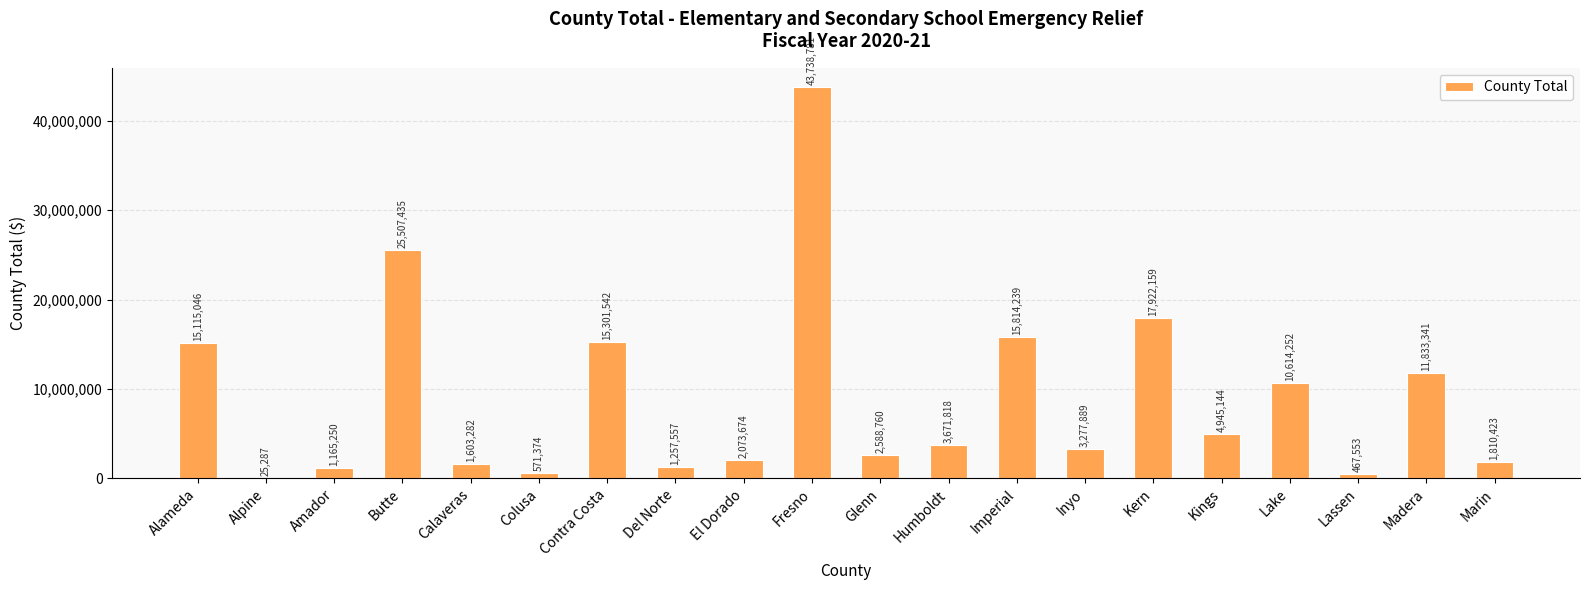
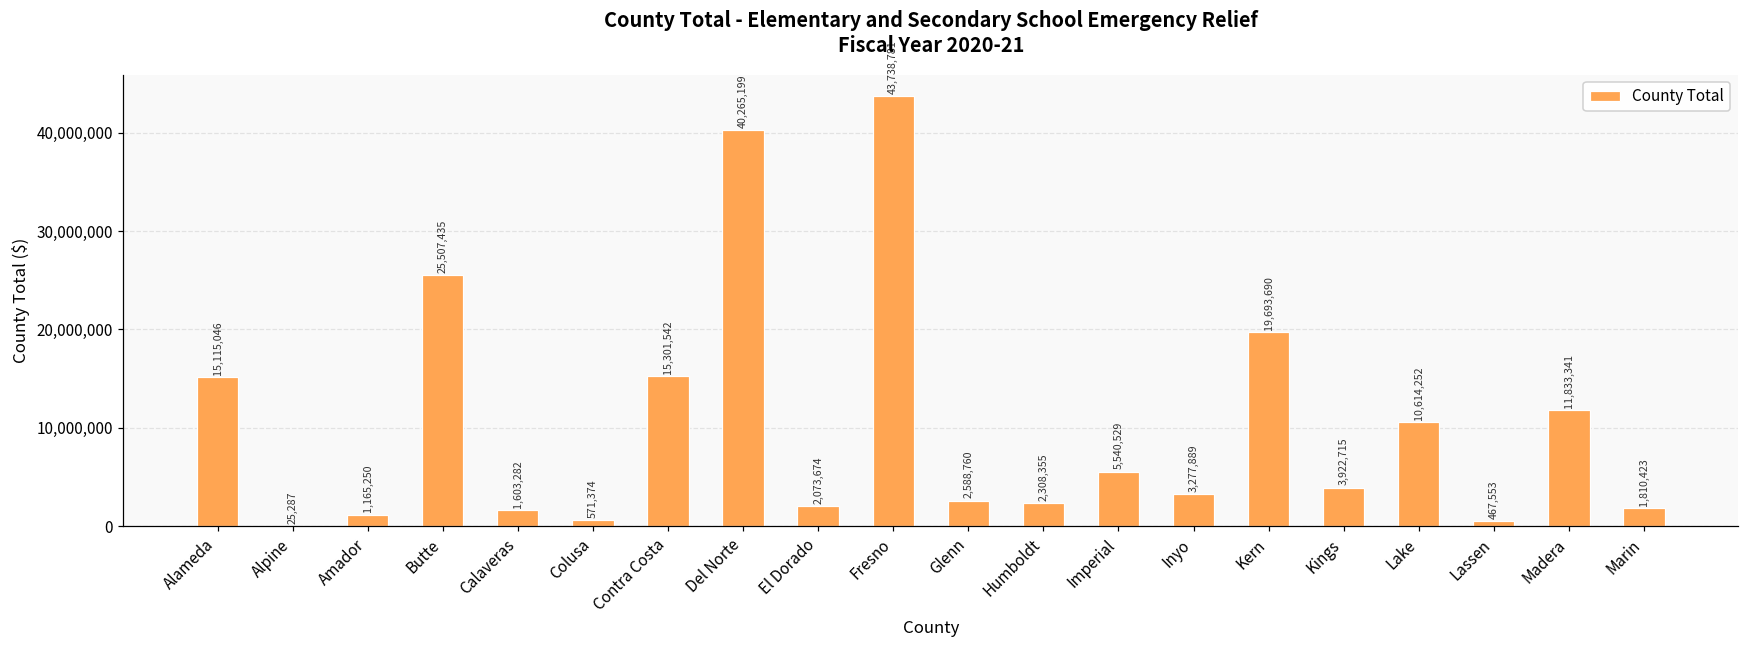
Del Norte: 1,257,557 -> 40,265,199
Humboldt: 3,671,818 -> 2,308,355
Imperial: 15,814,239 -> 5,540,529
Kern: 17,922,159 -> 19,693,690
Kings: 4,945,144 -> 3,922,715
